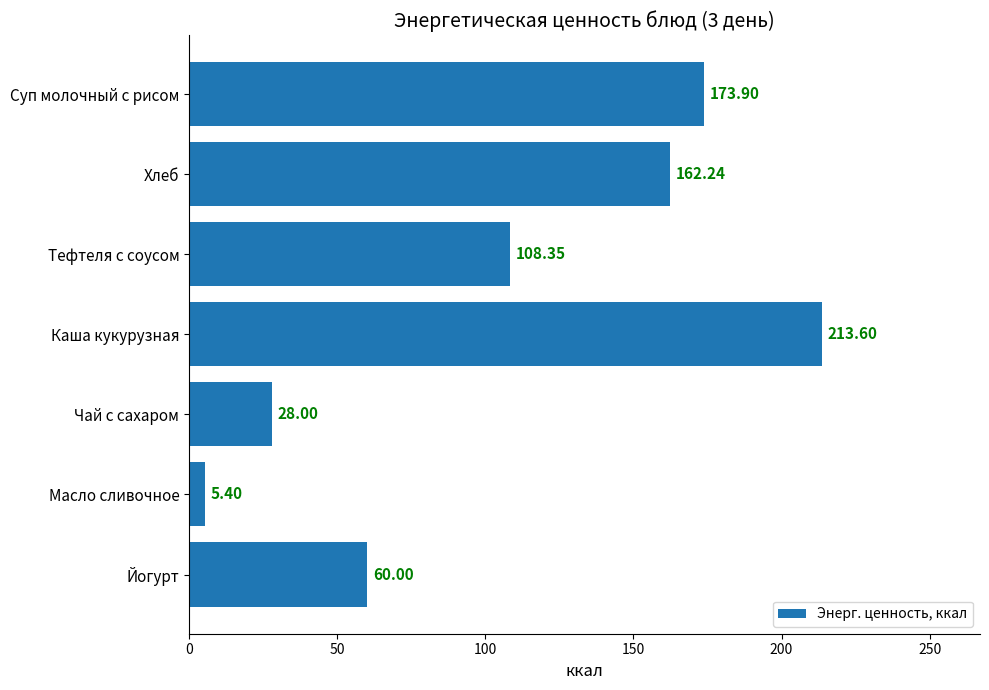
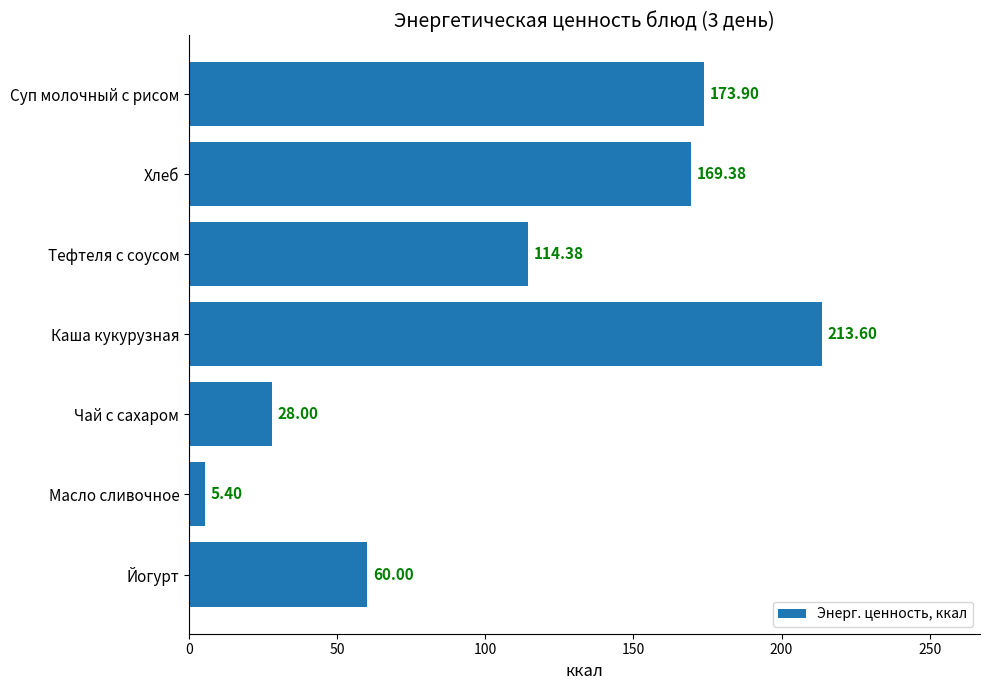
Хлеб: 162.24 -> 169.38
Тефтеля с соусом: 108.35 -> 114.38
